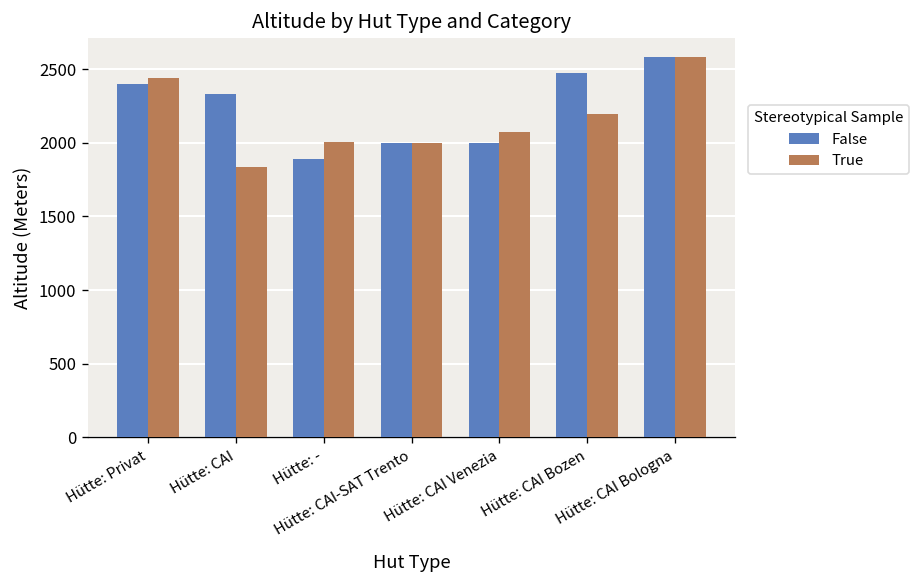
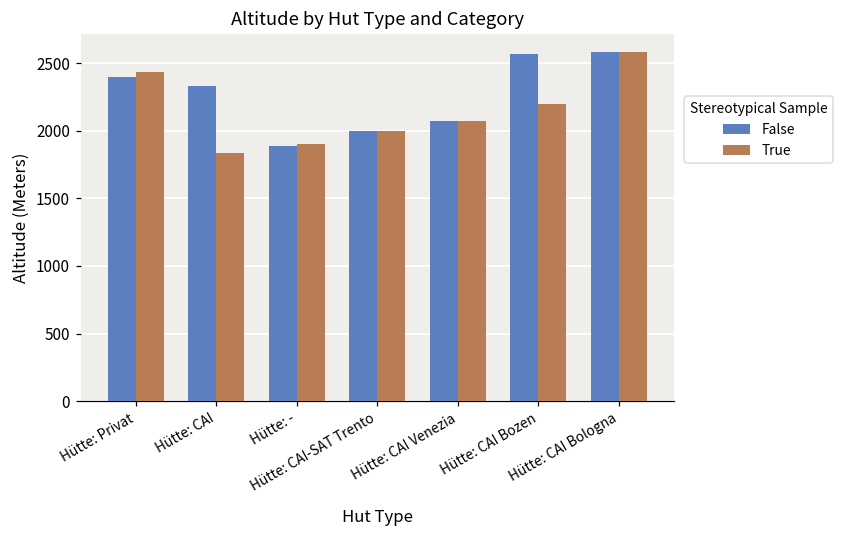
True, Hütte: -: 2000 -> 1900
False, Hütte: CAI Venezia: 2000 -> 2070
False, Hütte: CAI Bozen: 2480 -> 2570
